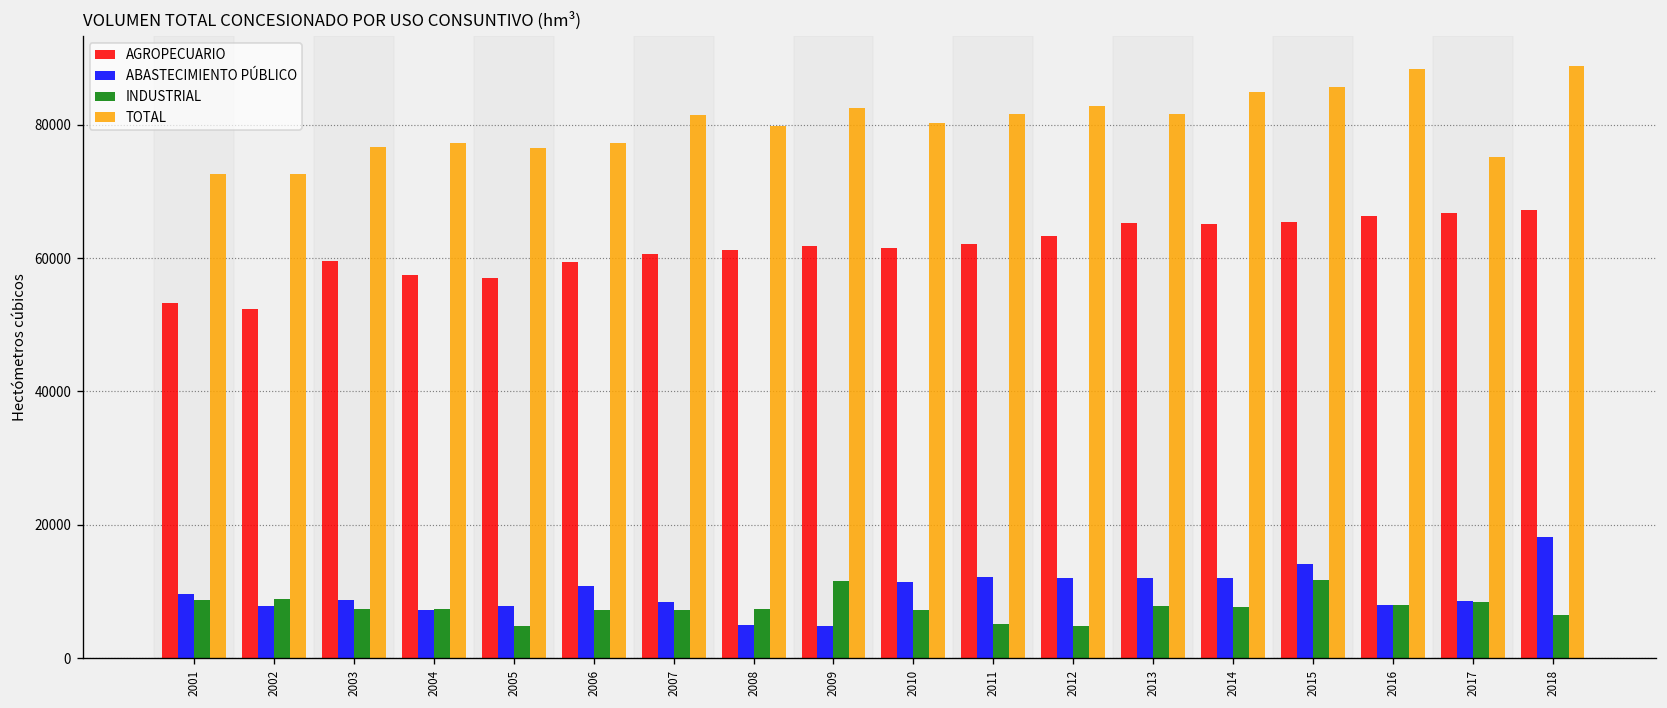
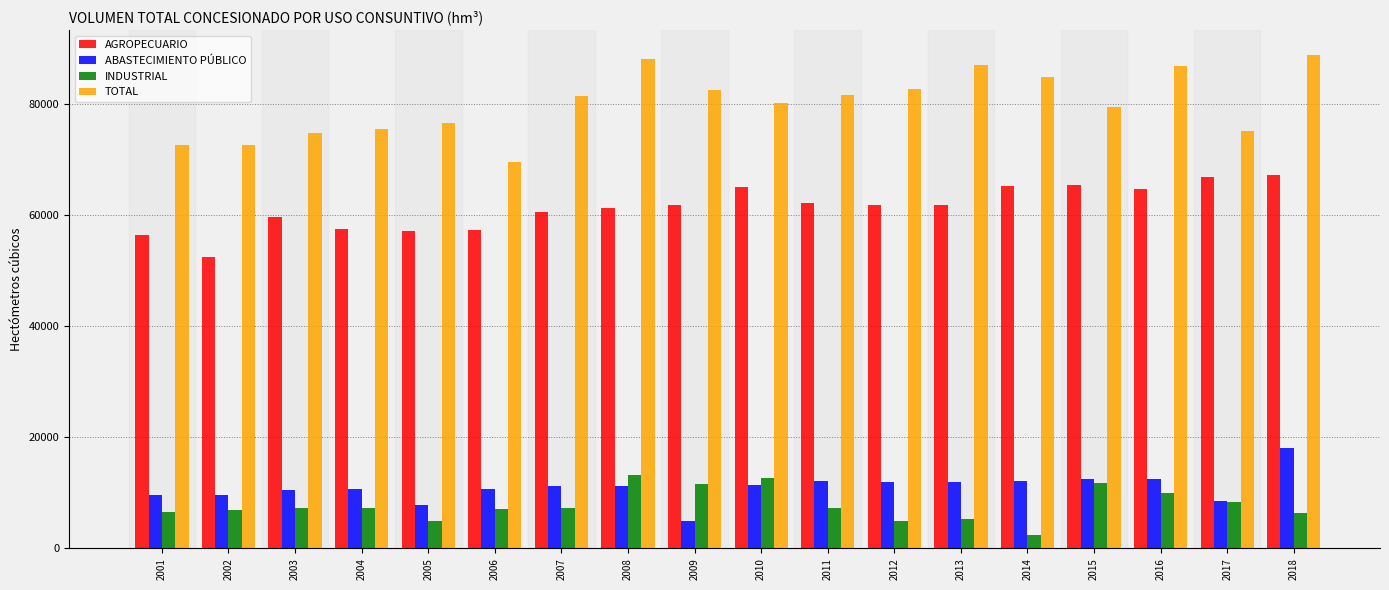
AGROPECUARIO, 2001: 53000 -> 56000
INDUSTRIAL, 2001: 9000 -> 7000
ABASTECIMIENTO PÚBLICO, 2002: 8000 -> 10000
INDUSTRIAL, 2002: 9000 -> 7000
ABASTECIMIENTO PÚBLICO, 2003: 9000 -> 10000
TOTAL, 2003: 77000 -> 75000
ABASTECIMIENTO PÚBLICO, 2004: 7000 -> 11000
TOTAL, 2004: 77000 -> 75000
AGROPECUARIO, 2006: 59000 -> 57000
TOTAL, 2006: 77000 -> 70000
ABASTECIMIENTO PÚBLICO, 2007: 8000 -> 11000
ABASTECIMIENTO PÚBLICO, 2008: 5000 -> 11000
INDUSTRIAL, 2008: 7000 -> 13000
TOTAL, 2008: 80000 -> 88000
AGROPECUARIO, 2010: 61000 -> 65000
INDUSTRIAL, 2010: 7000 -> 13000
INDUSTRIAL, 2011: 5000 -> 7000
AGROPECUARIO, 2012: 63000 -> 62000
AGROPECUARIO, 2013: 65000 -> 62000
INDUSTRIAL, 2013: 8000 -> 5000
TOTAL, 2013: 82000 -> 87000
INDUSTRIAL, 2014: 8000 -> 2000
ABASTECIMIENTO PÚBLICO, 2015: 14000 -> 12000
TOTAL, 2015: 86000 -> 79000
AGROPECUARIO, 2016: 66000 -> 65000
ABASTECIMIENTO PÚBLICO, 2016: 8000 -> 13000
INDUSTRIAL, 2016: 8000 -> 10000
TOTAL, 2016: 88000 -> 87000
